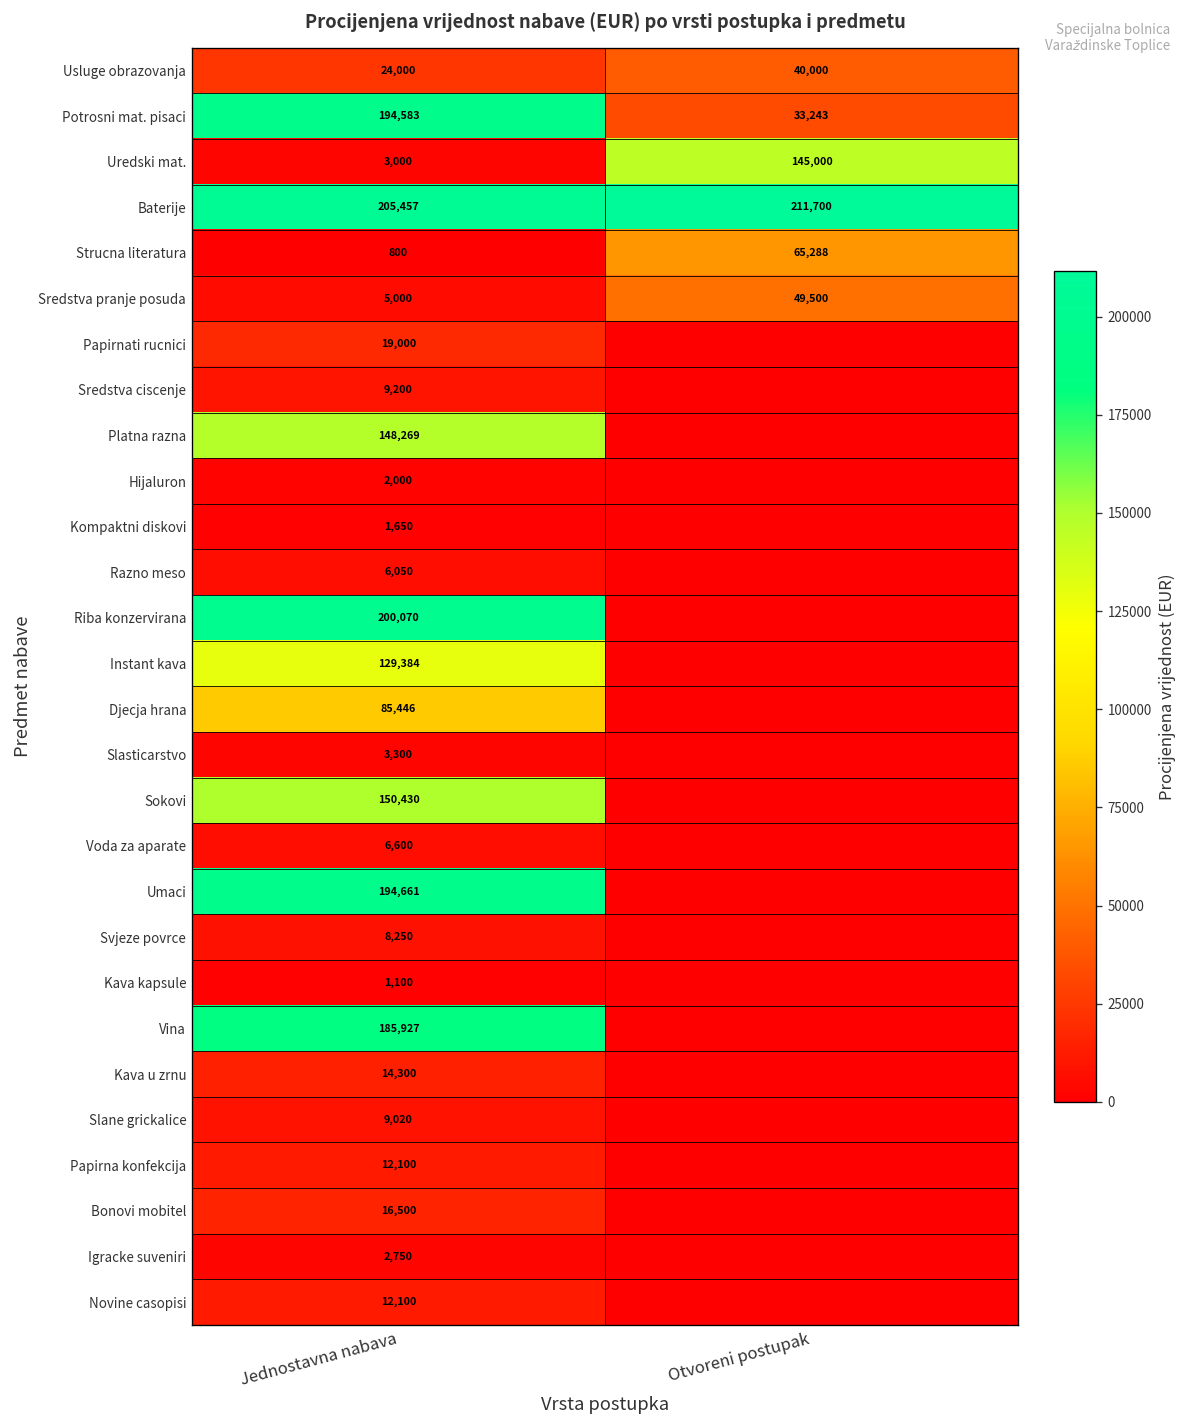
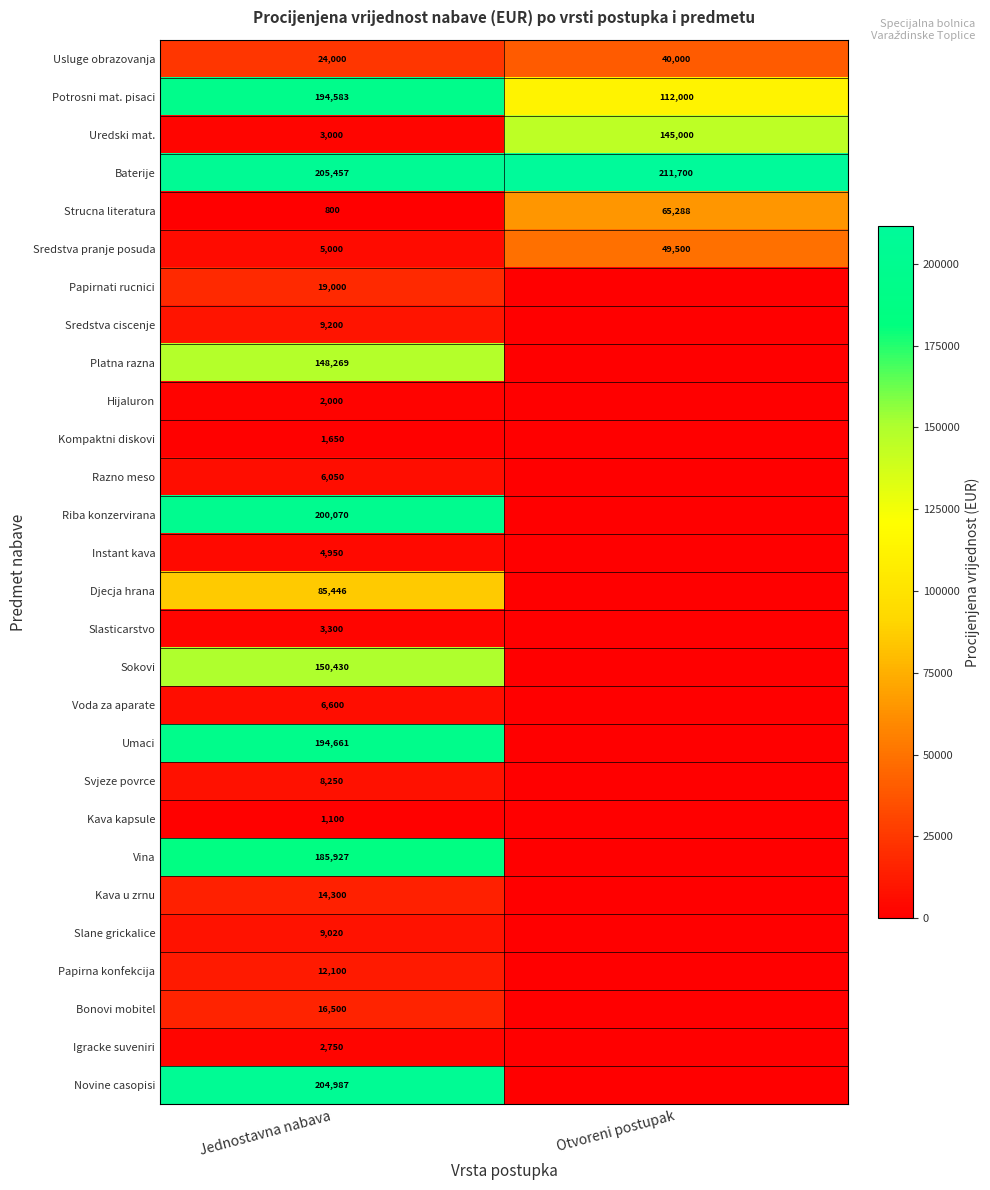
Potrosni mat. pisaci, Otvoreni postupak: 33,243 -> 112,000
Instant kava, Jednostavna nabava: 129,384 -> 4,950
Novine casopisi, Jednostavna nabava: 12,100 -> 204,987
